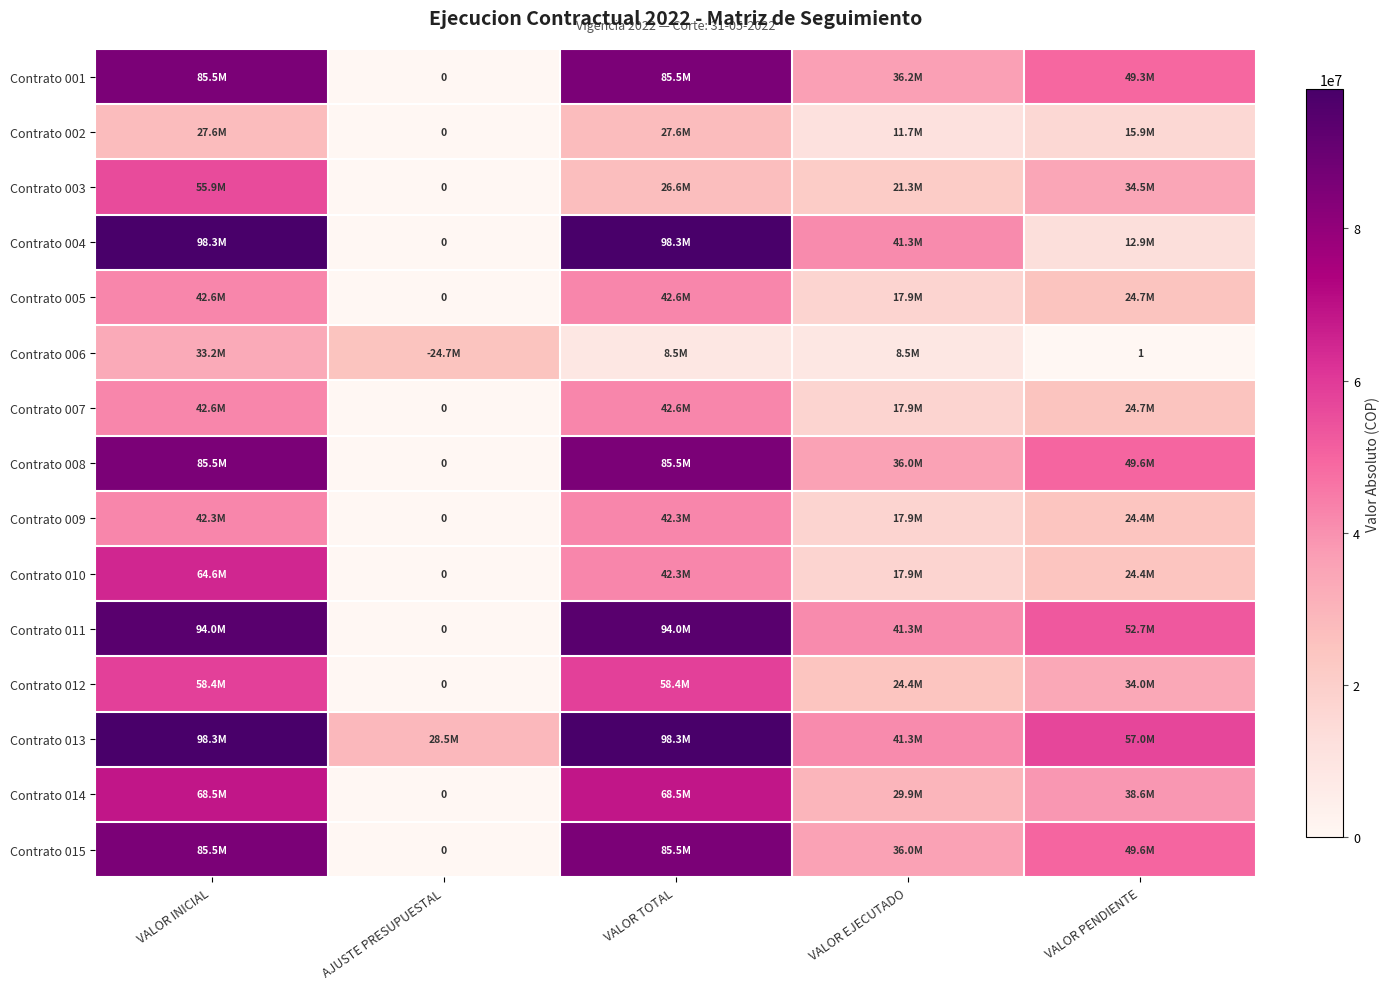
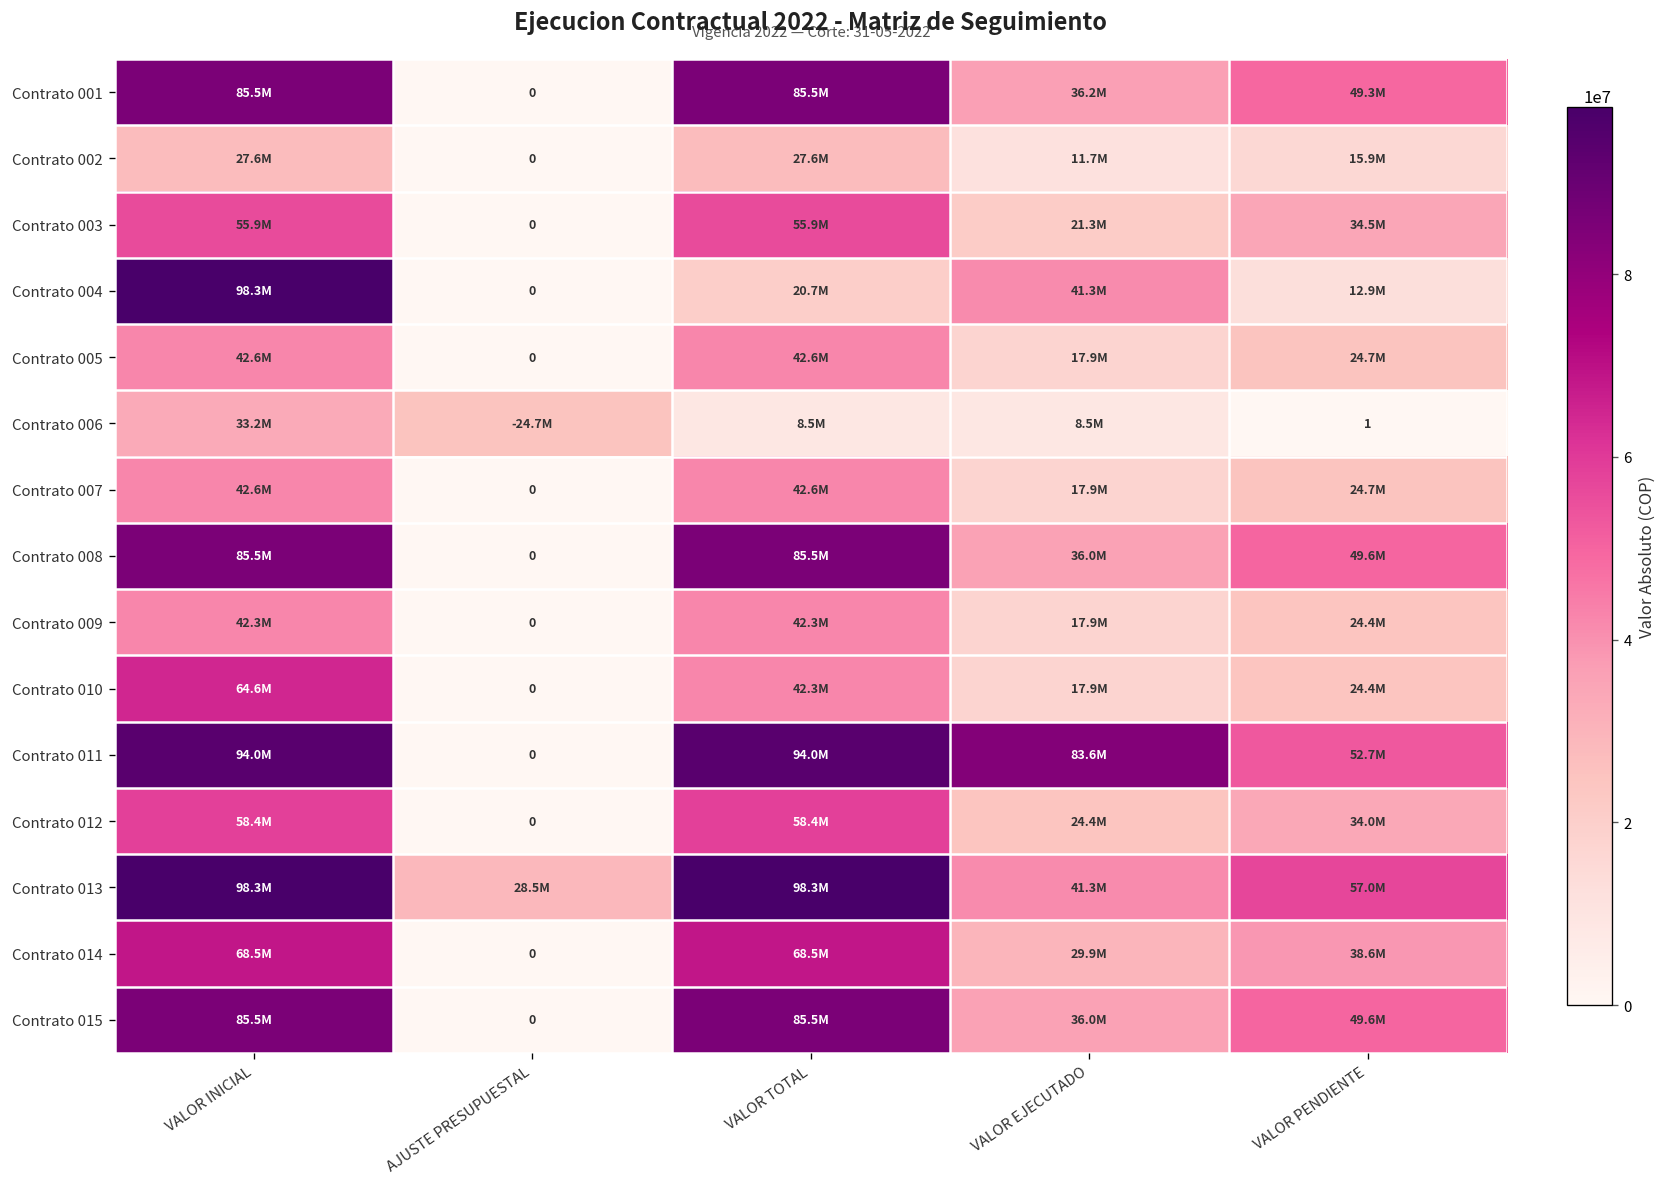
Contrato 003, VALOR TOTAL: 26.6M -> 55.9M
Contrato 004, VALOR TOTAL: 98.3M -> 20.7M
Contrato 011, VALOR EJECUTADO: 41.3M -> 83.6M
